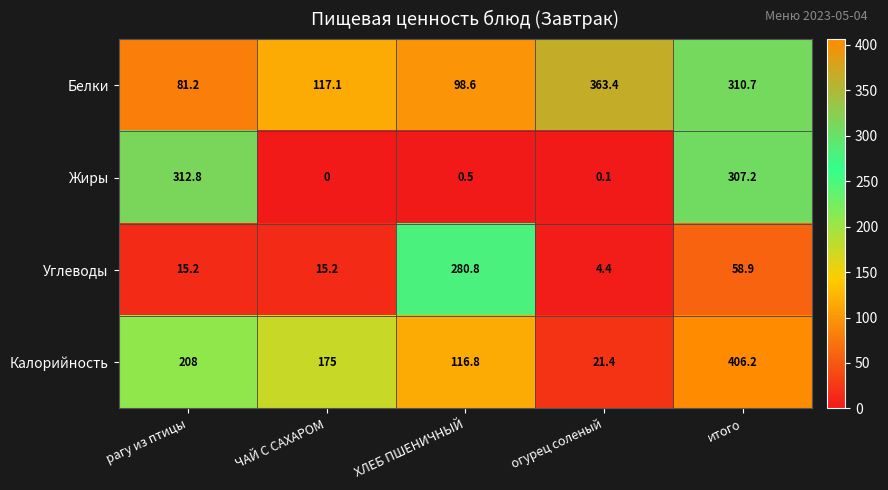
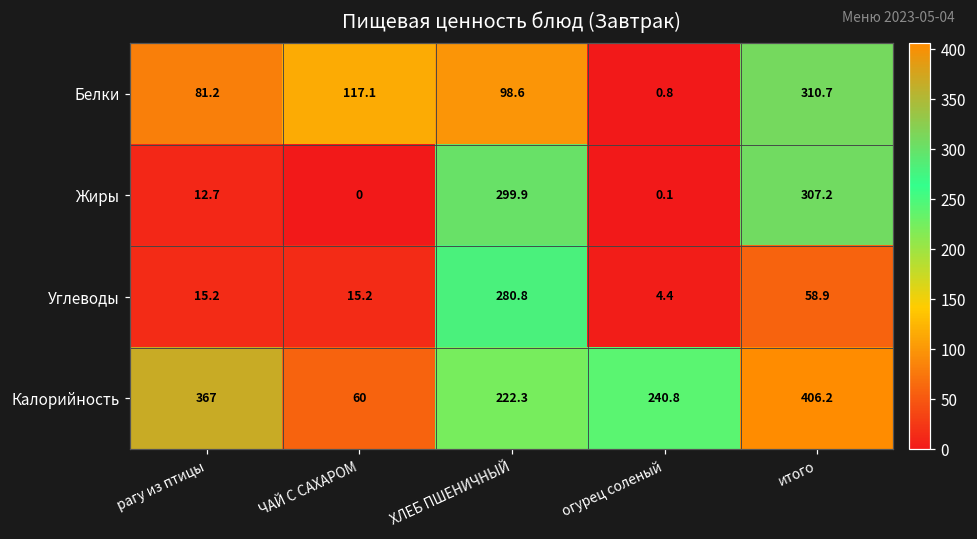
Белки, огурец соленый: 363.4 -> 0.8
Жиры, рагу из птицы: 312.8 -> 12.7
Жиры, ХЛЕБ ПШЕНИЧНЫЙ: 0.5 -> 299.9
Калорийность, рагу из птицы: 208 -> 367
Калорийность, ЧАЙ С САХАРОМ: 175 -> 60
Калорийность, ХЛЕБ ПШЕНИЧНЫЙ: 116.8 -> 222.3
Калорийность, огурец соленый: 21.4 -> 240.8
